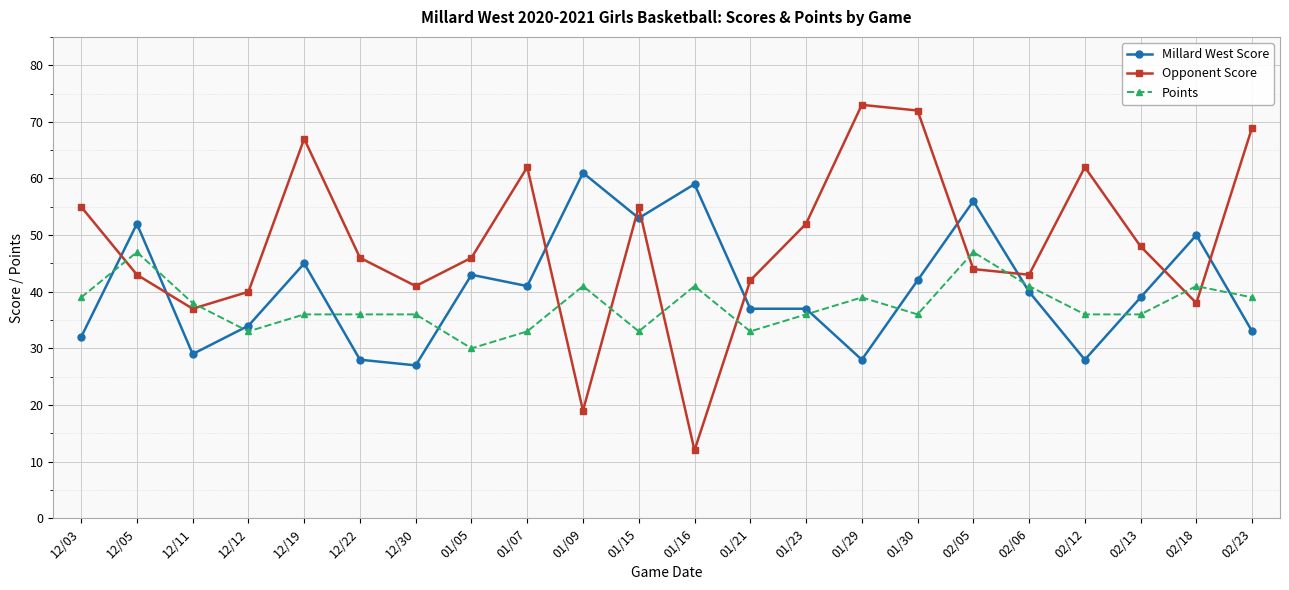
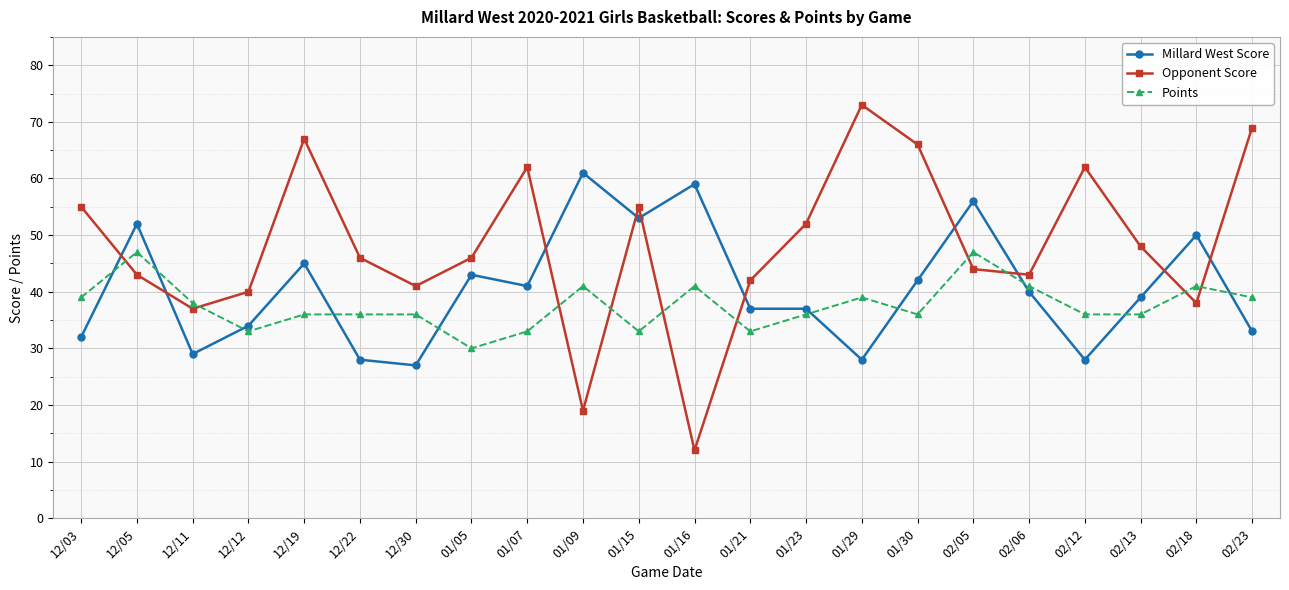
Opponent Score, 01/30: 72 -> 66
